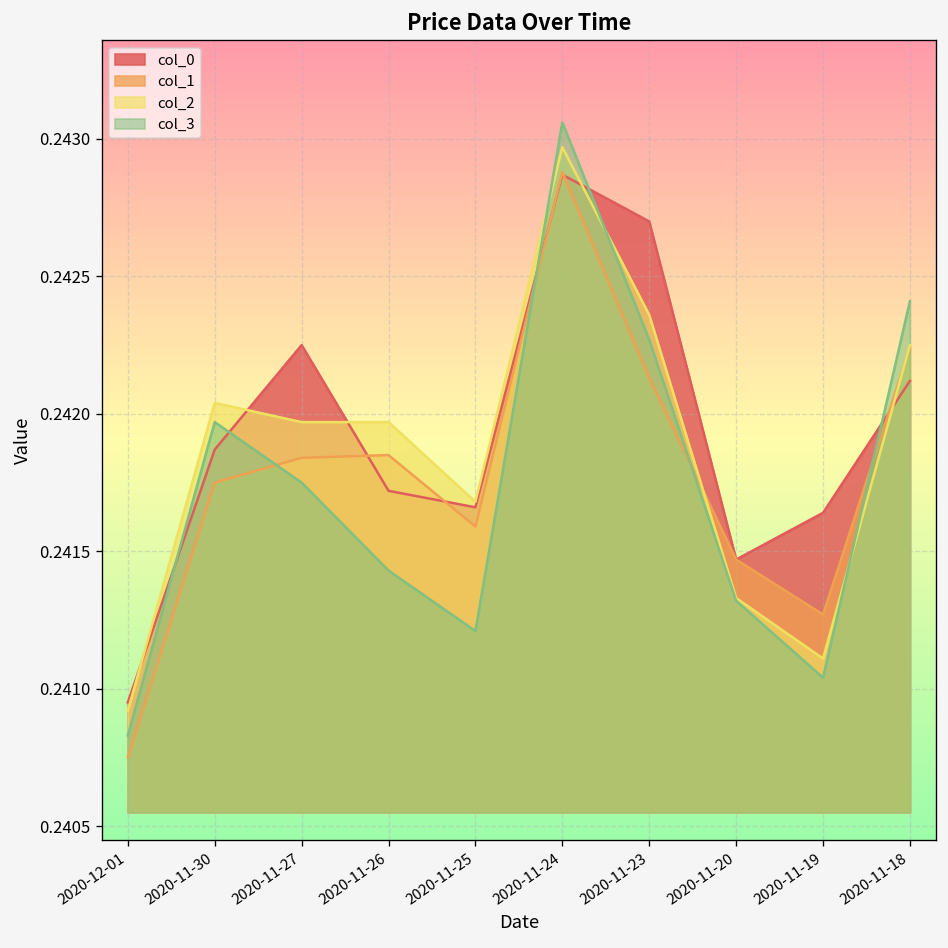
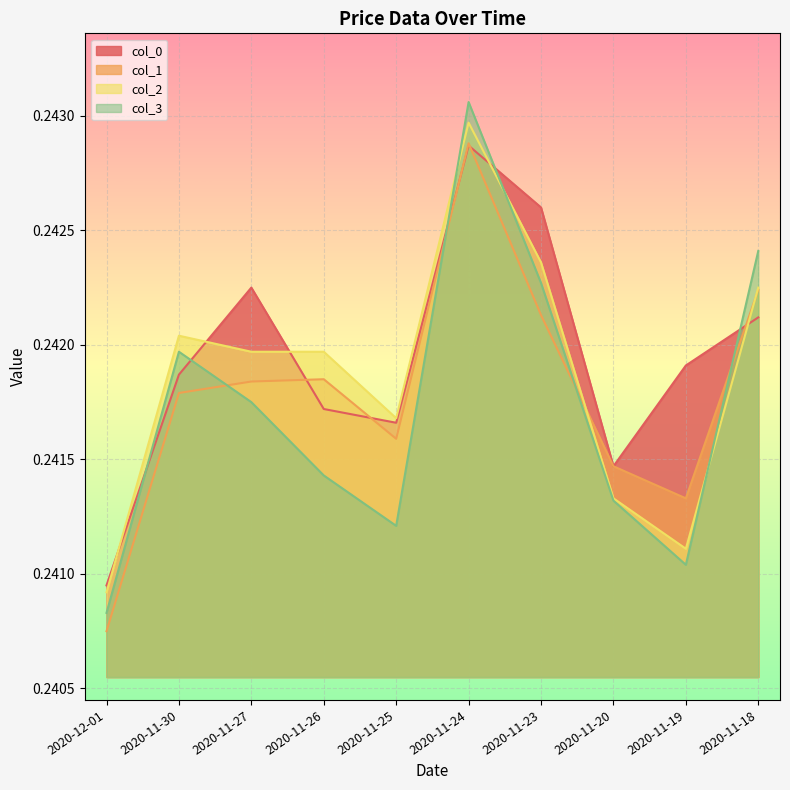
col_1, 2020-11-30: 0.24175 -> 0.24179
col_0, 2020-11-23: 0.2427 -> 0.2426
col_0, 2020-11-19: 0.24164 -> 0.24191
col_1, 2020-11-19: 0.24127 -> 0.24133
